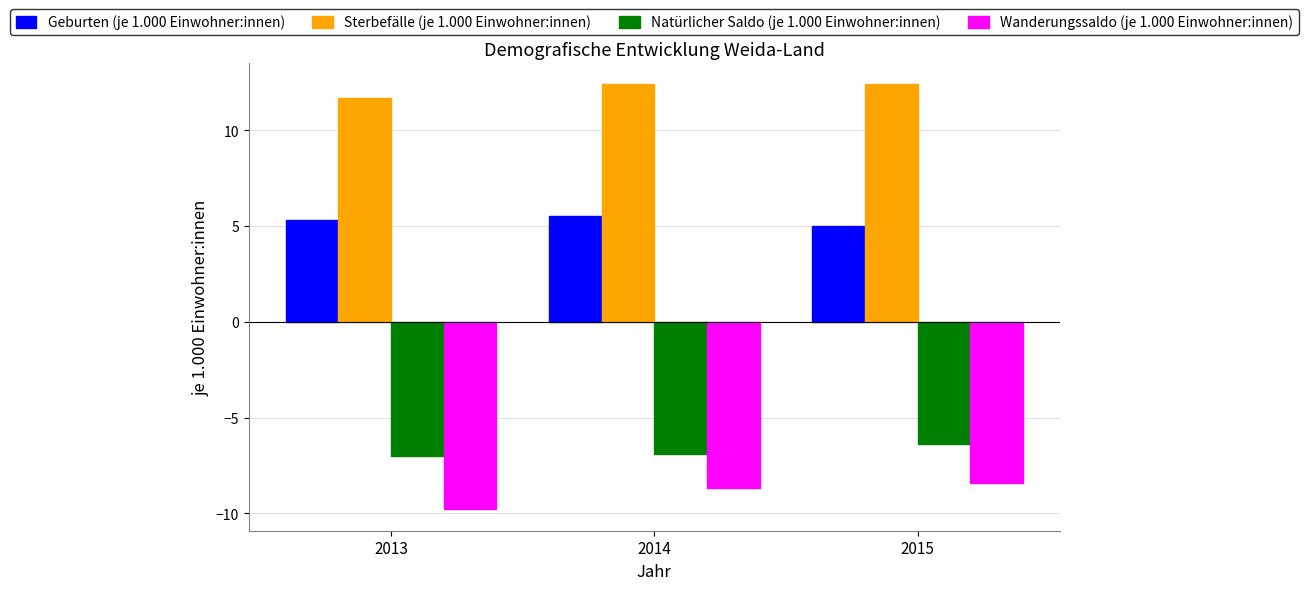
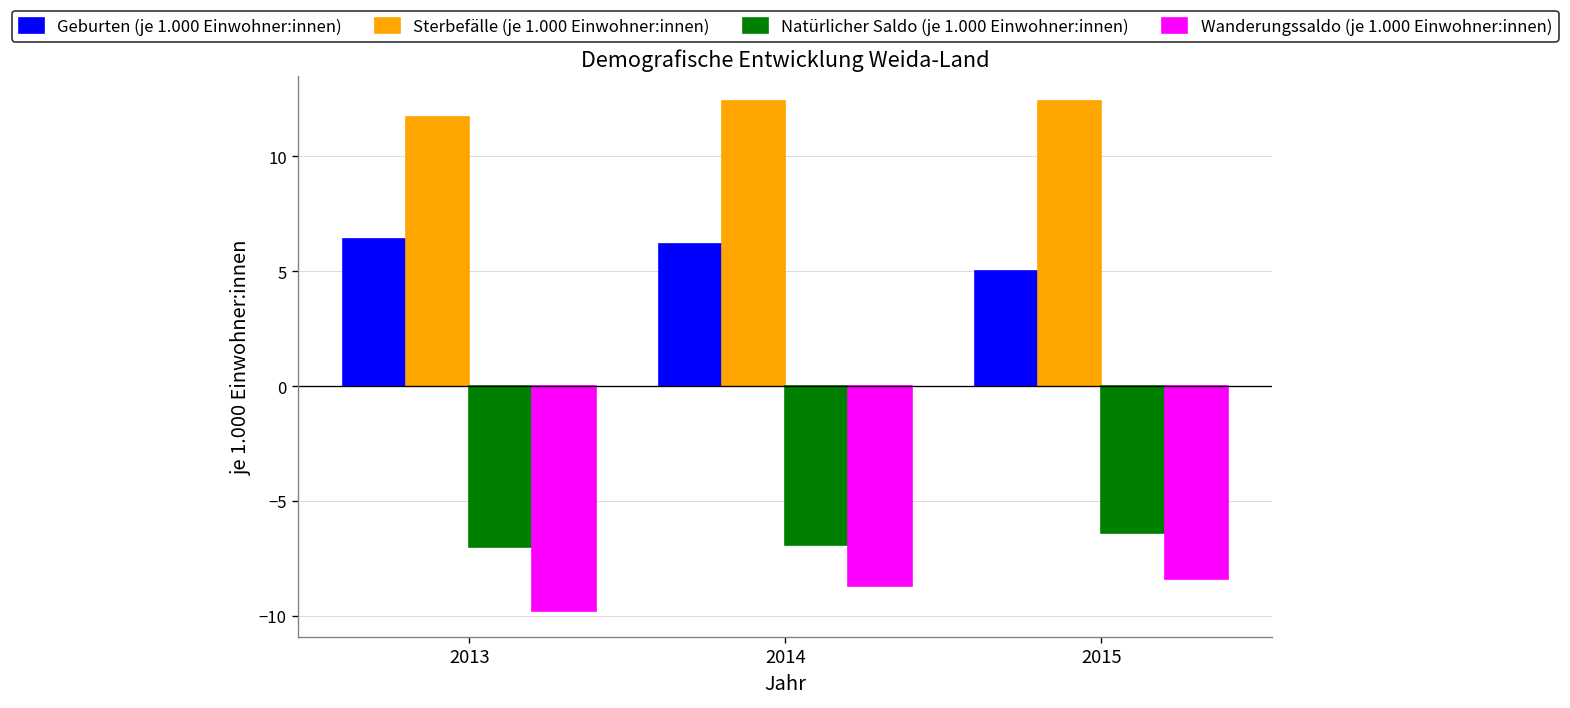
Geburten (je 1.000 Einwohner:innen), 2013: 5.3 -> 6.4
Geburten (je 1.000 Einwohner:innen), 2014: 5.5 -> 6.2
